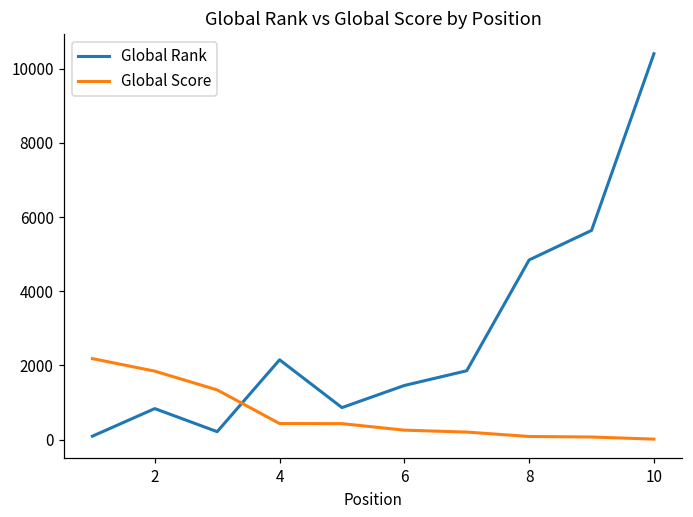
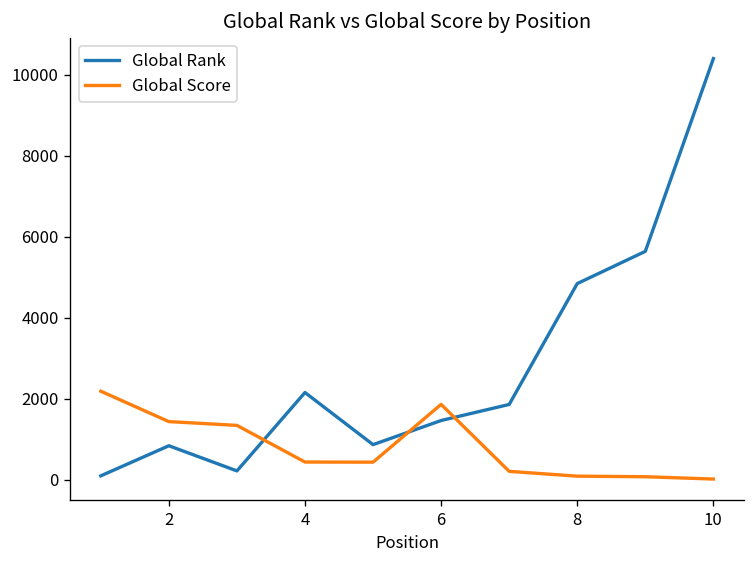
Global Score, 2: 1800 -> 1400
Global Score, 6: 300 -> 1900
